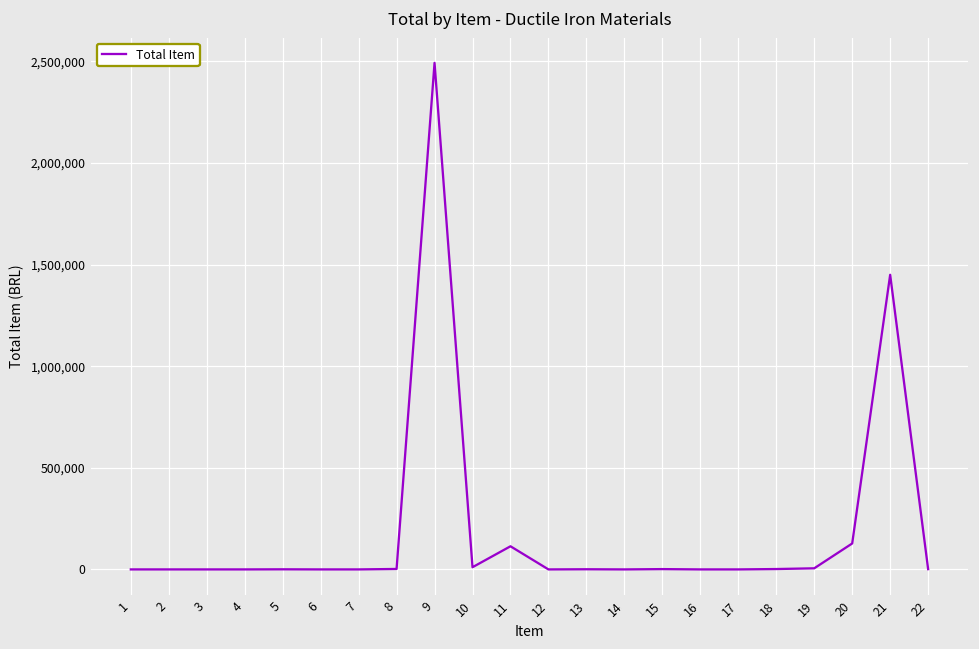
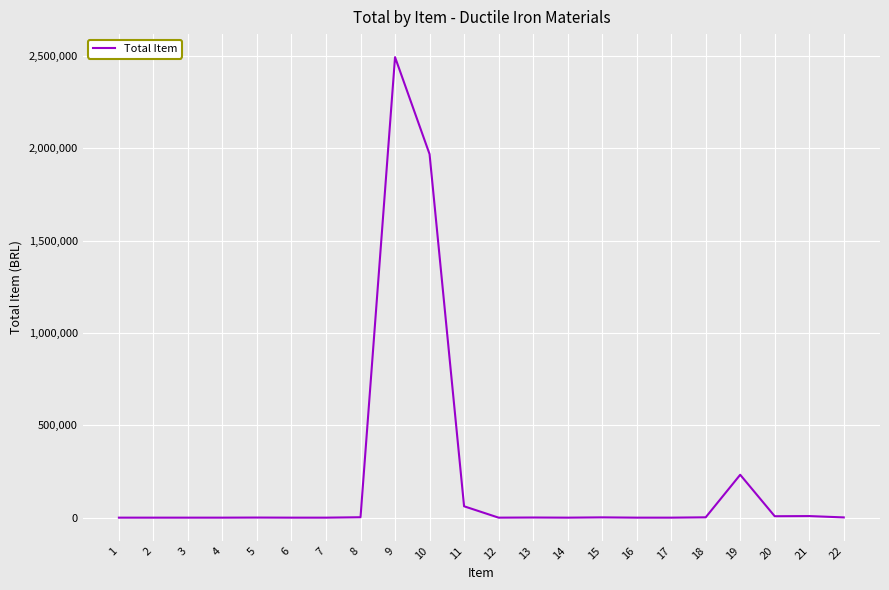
10: 10,000 -> 1,970,000
11: 110,000 -> 60,000
19: 10,000 -> 230,000
20: 130,000 -> 10,000
21: 1,450,000 -> 10,000
